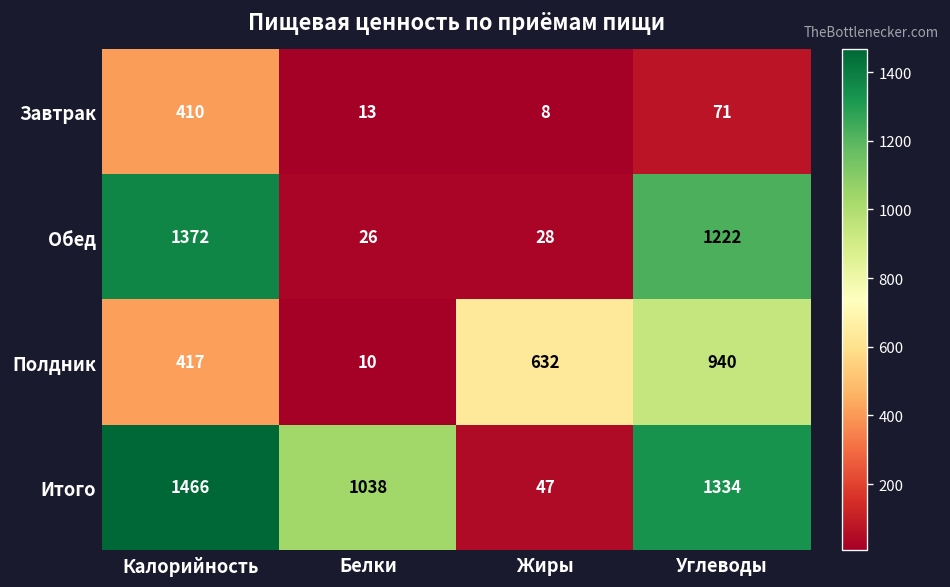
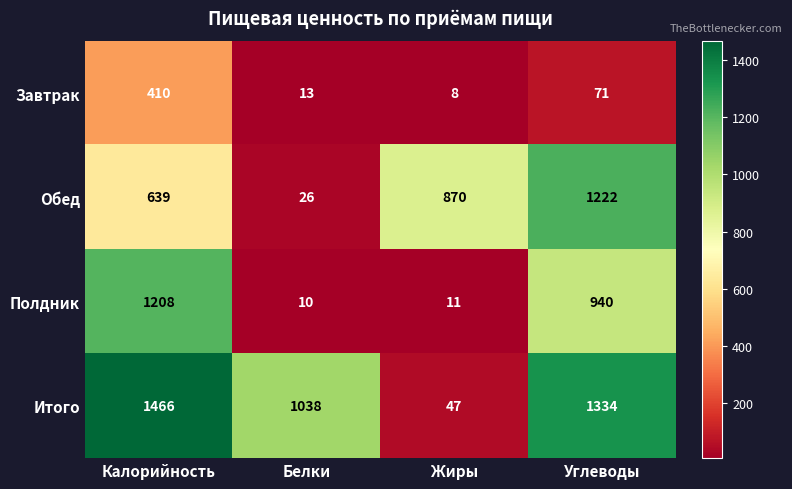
Обед, Калорийность: 1372 -> 639
Обед, Жиры: 28 -> 870
Полдник, Калорийность: 417 -> 1208
Полдник, Жиры: 632 -> 11
